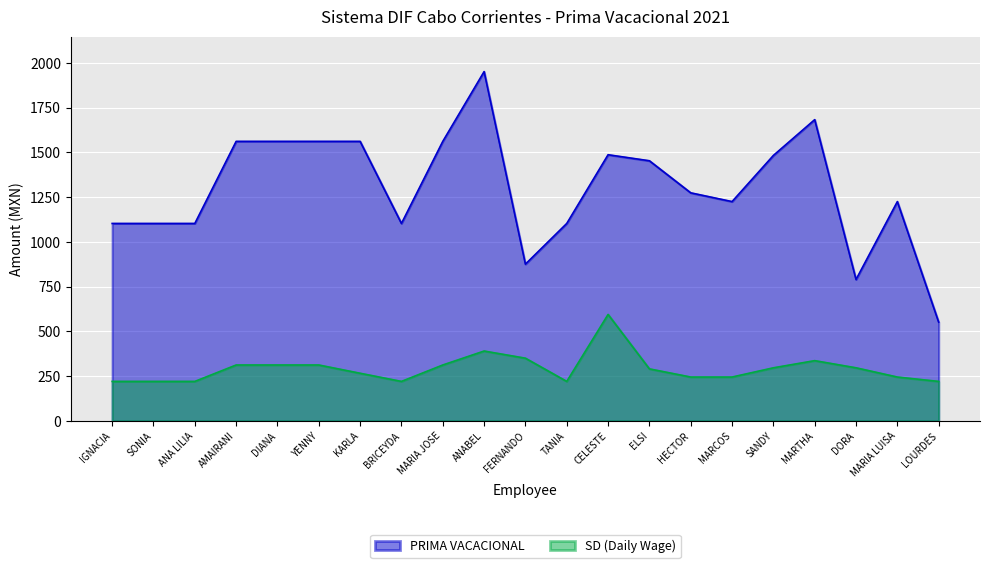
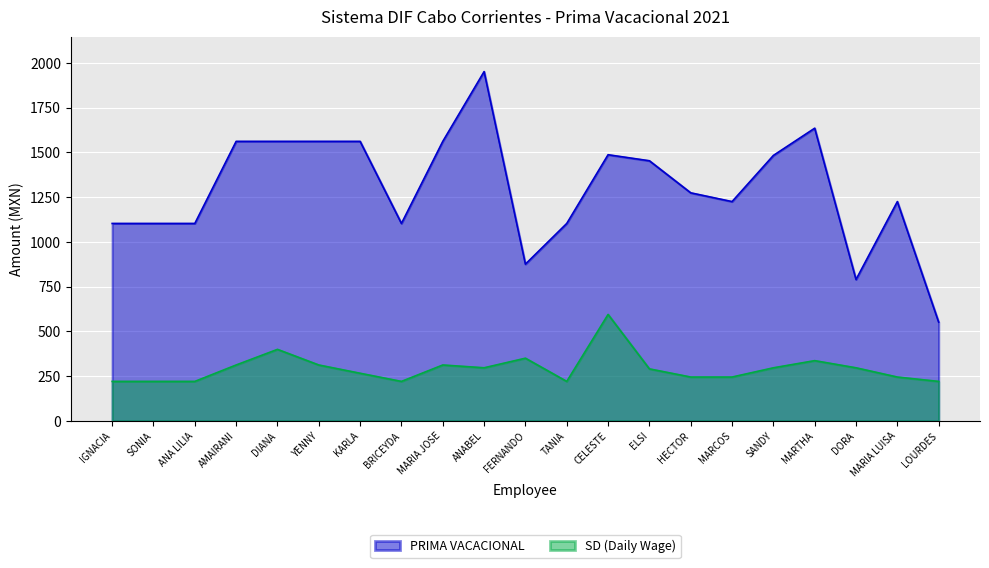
SD (Daily Wage), DIANA: 310 -> 400
SD (Daily Wage), ANABEL: 390 -> 300
PRIMA VACACIONAL, MARTHA: 1680 -> 1630
